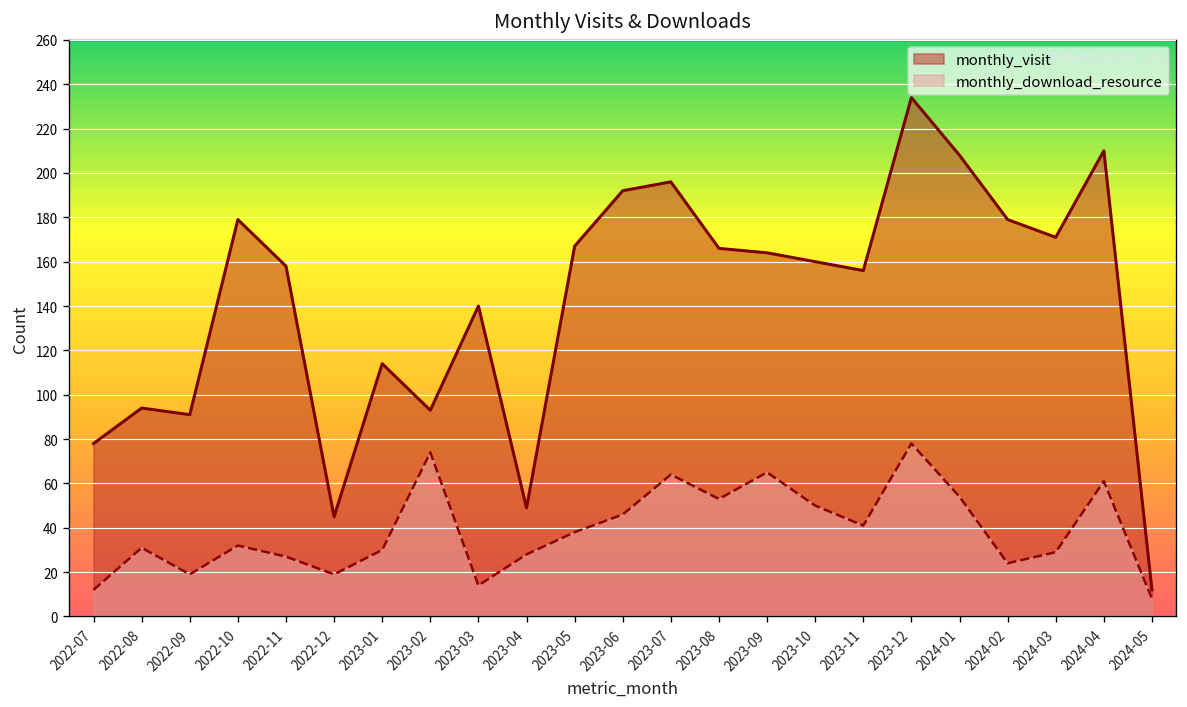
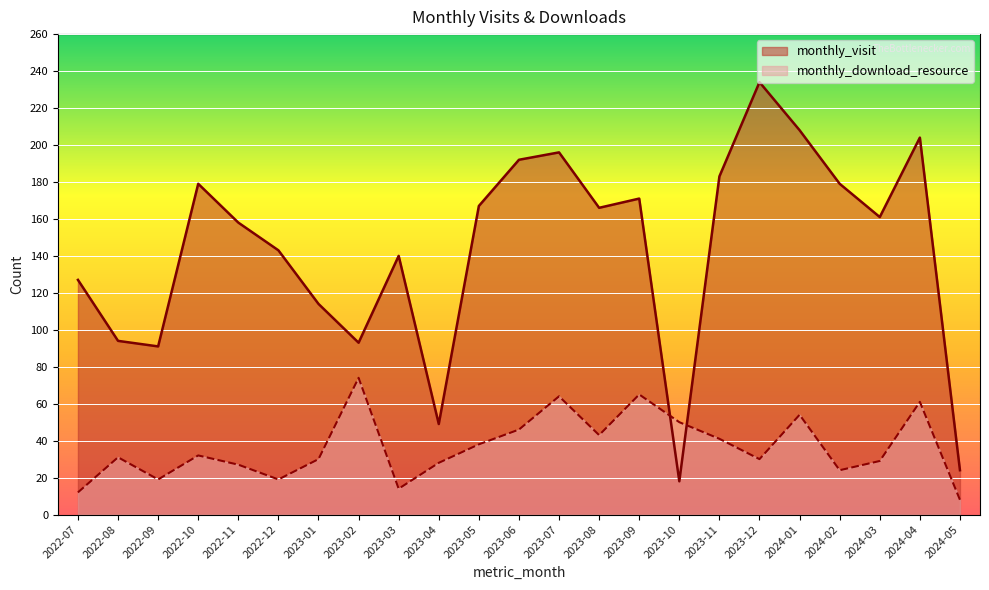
monthly_visit, 2022-07: 78 -> 127
monthly_visit, 2022-12: 45 -> 143
monthly_download_resource, 2023-08: 53 -> 43
monthly_visit, 2023-09: 164 -> 171
monthly_visit, 2023-10: 160 -> 18
monthly_visit, 2023-11: 156 -> 183
monthly_download_resource, 2023-12: 78 -> 30
monthly_visit, 2024-03: 171 -> 161
monthly_visit, 2024-04: 210 -> 204
monthly_visit, 2024-05: 12 -> 24
